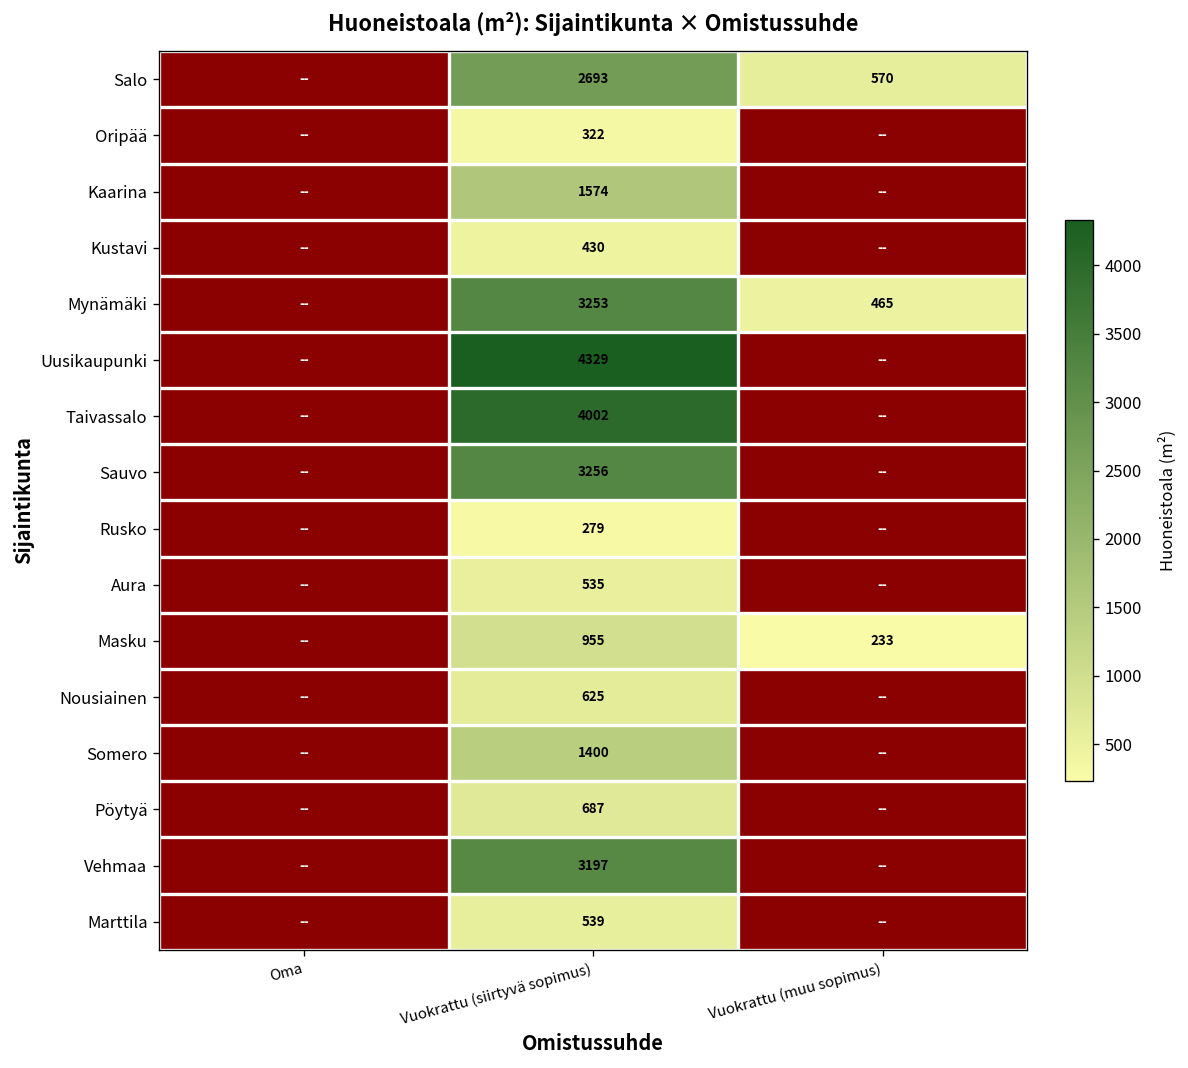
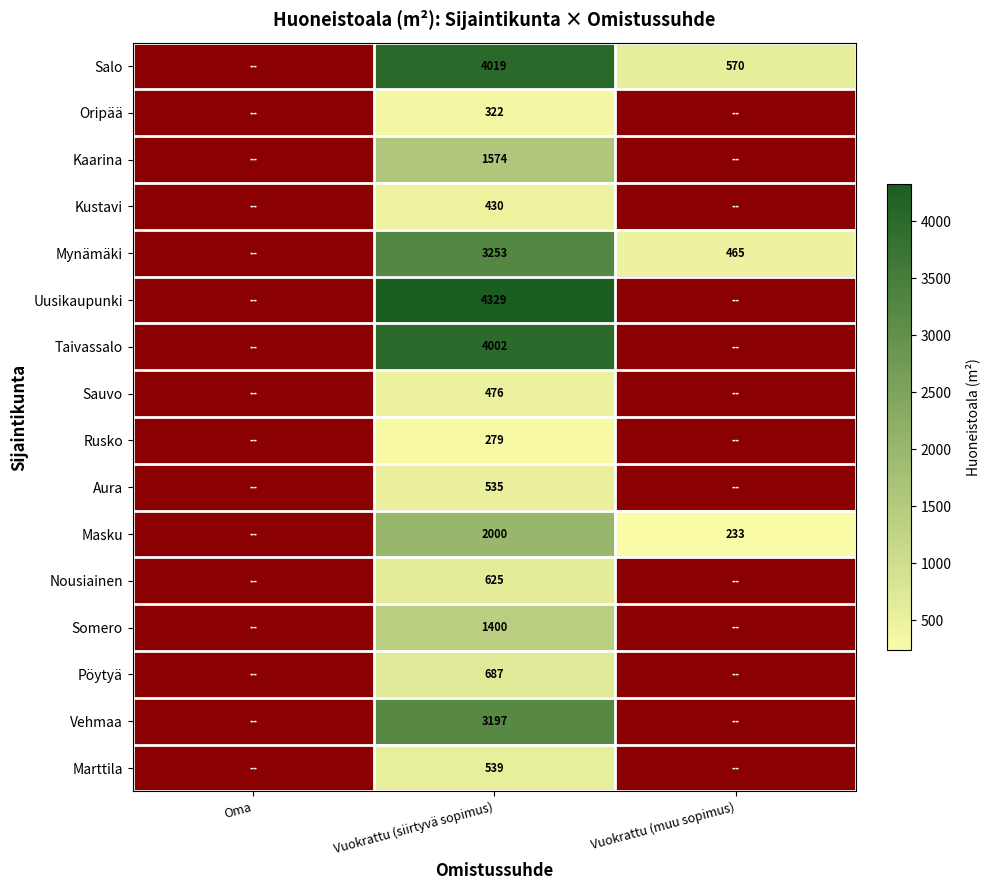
Salo, Vuokrattu (siirtyvä sopimus): 2693 -> 4019
Sauvo, Vuokrattu (siirtyvä sopimus): 3256 -> 476
Masku, Vuokrattu (siirtyvä sopimus): 955 -> 2000
